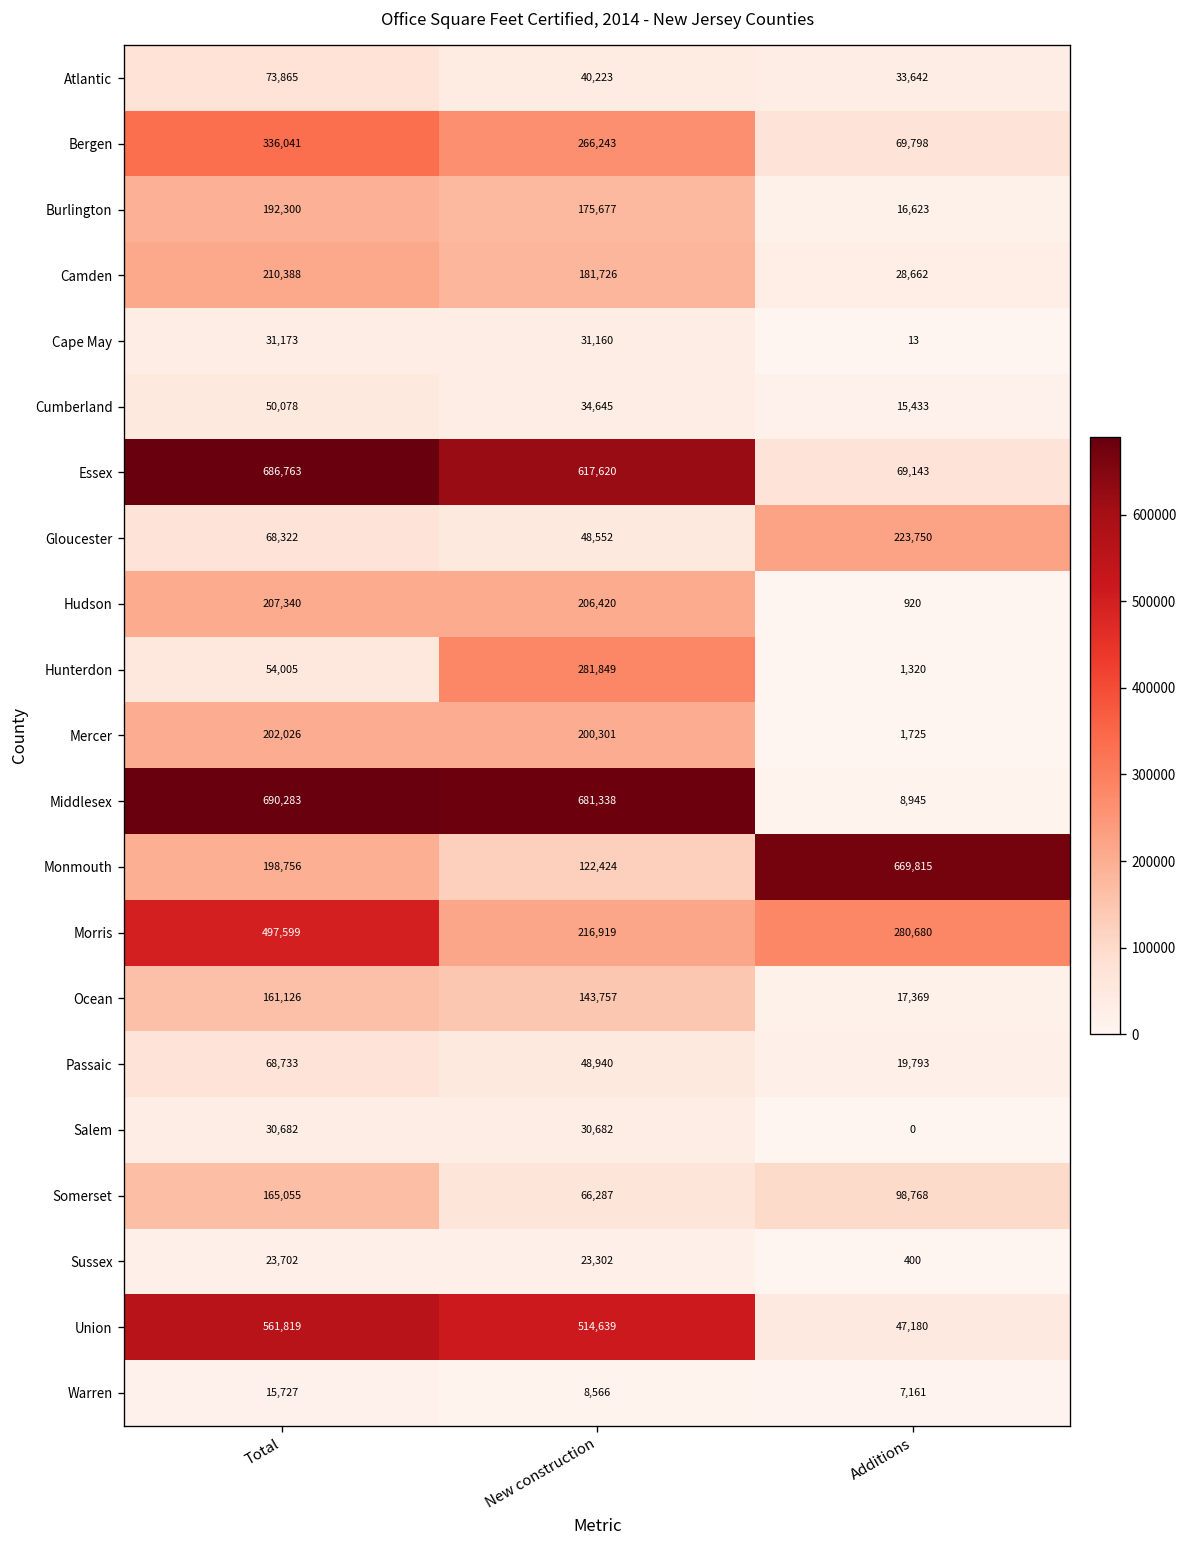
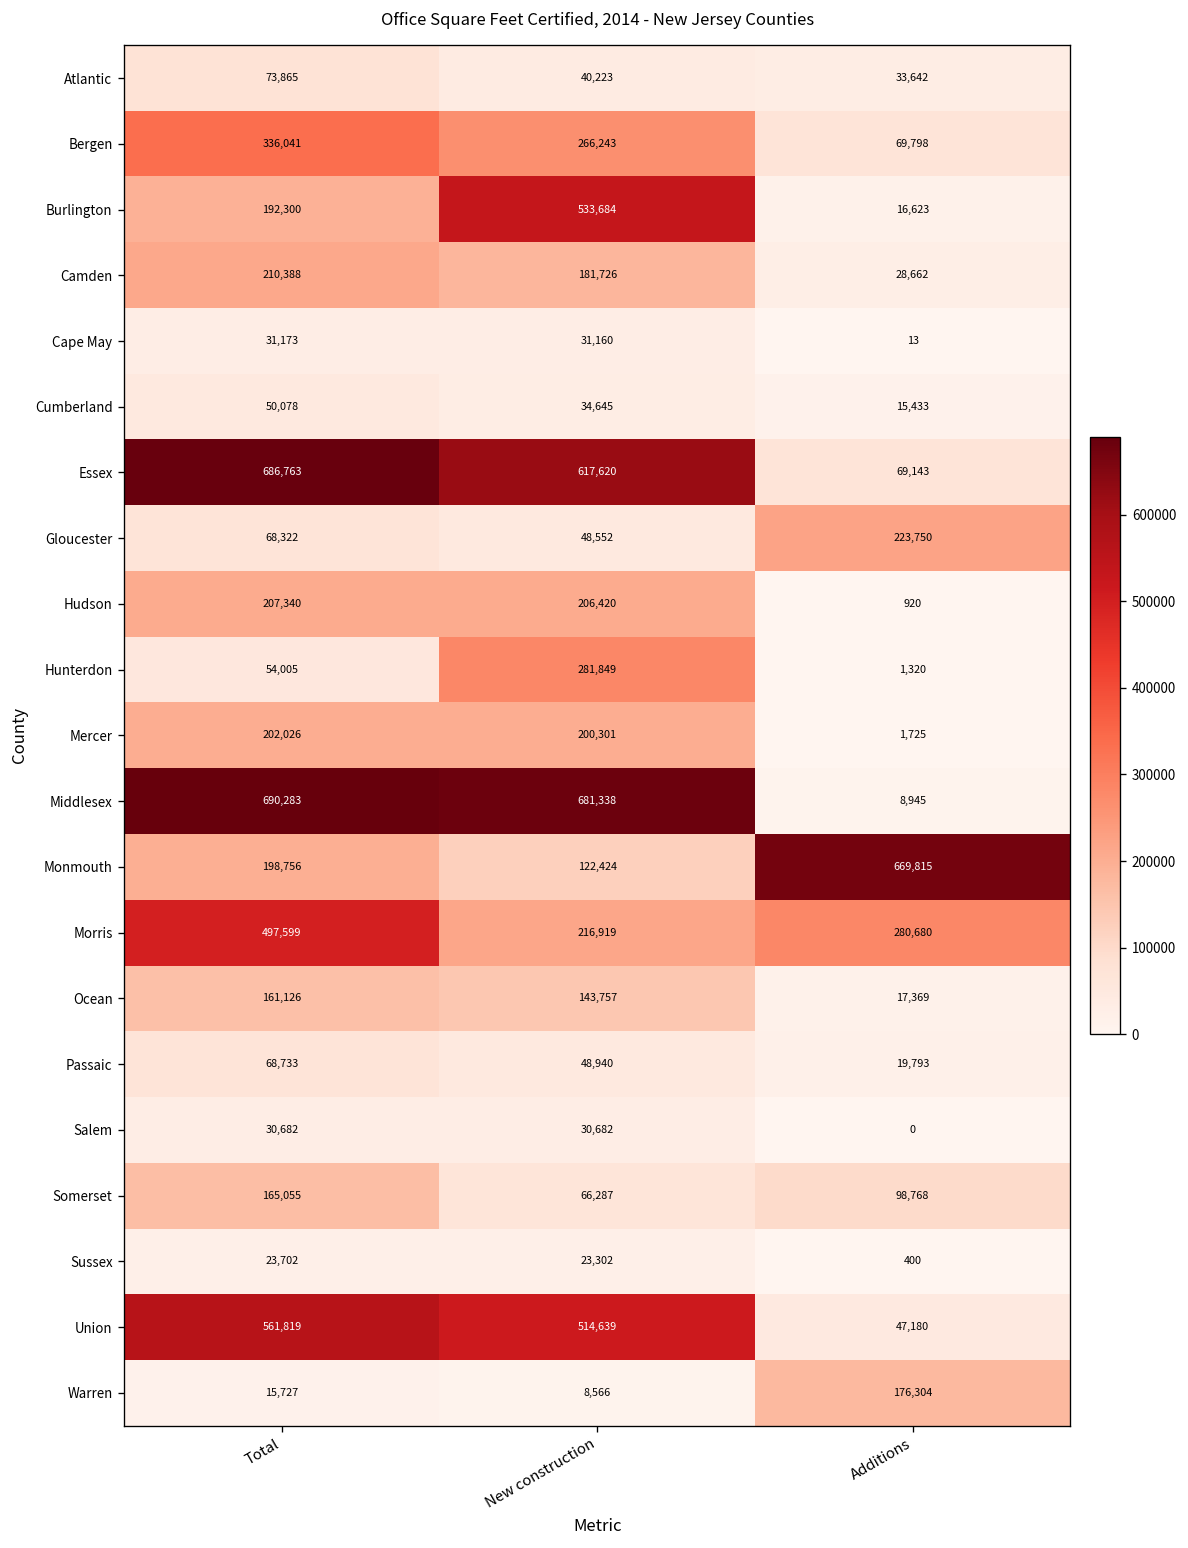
Burlington, New construction: 175,677 -> 533,684
Warren, Additions: 7,161 -> 176,304
